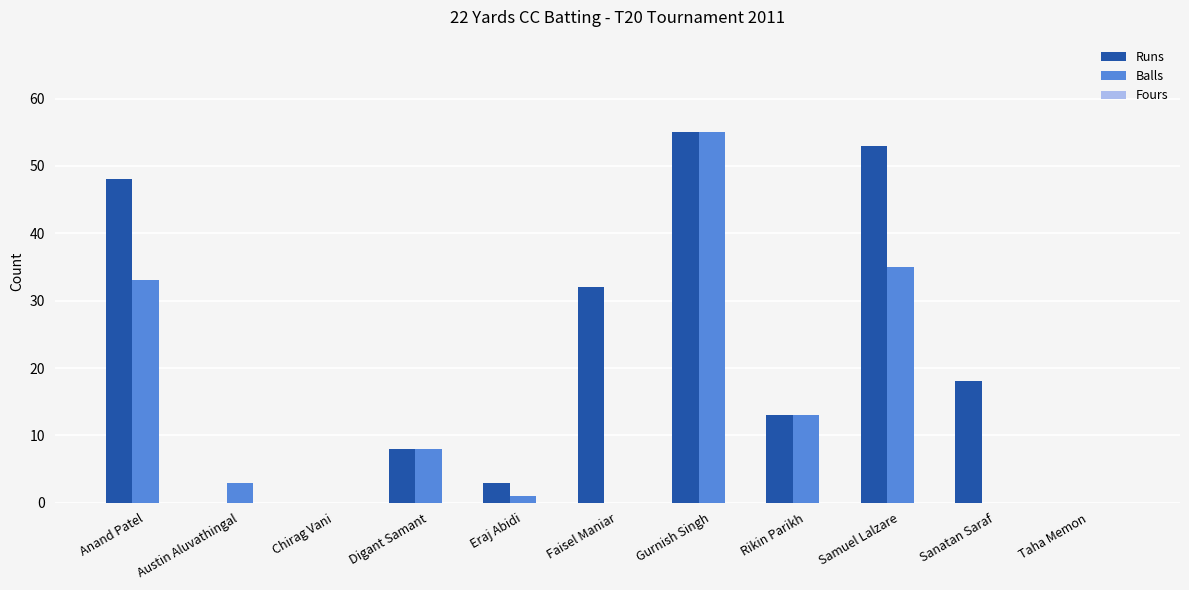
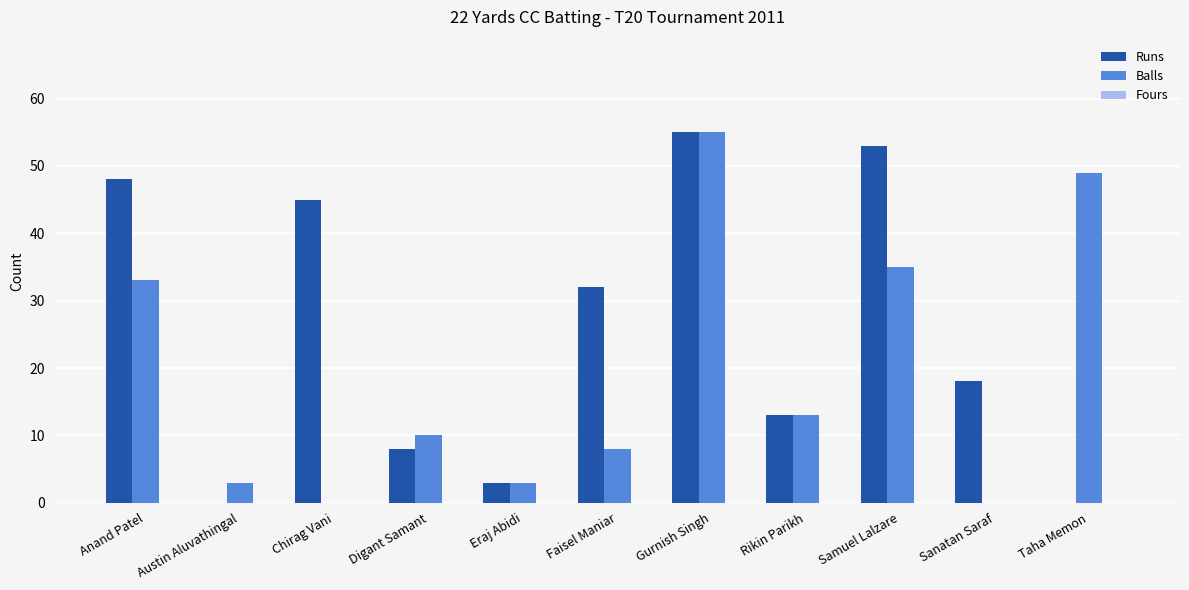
Runs, Chirag Vani: 0 -> 45
Balls, Digant Samant: 8 -> 10
Balls, Eraj Abidi: 1 -> 3
Balls, Faisel Maniar: 0 -> 8
Balls, Taha Memon: 0 -> 49
